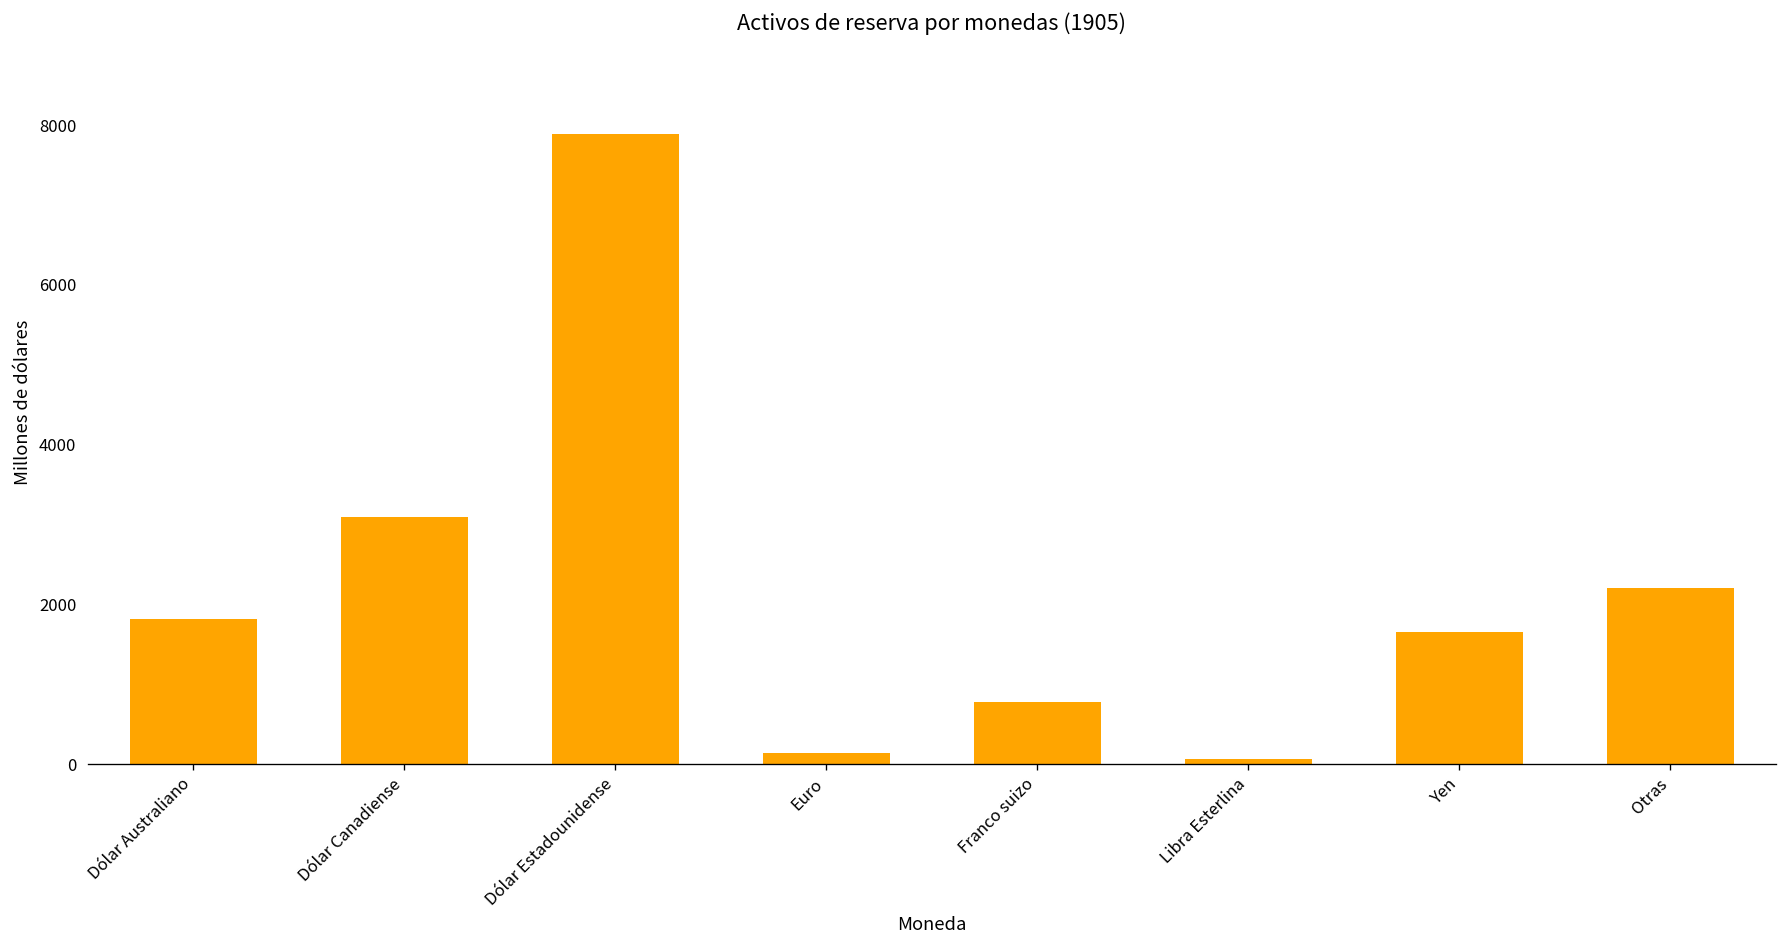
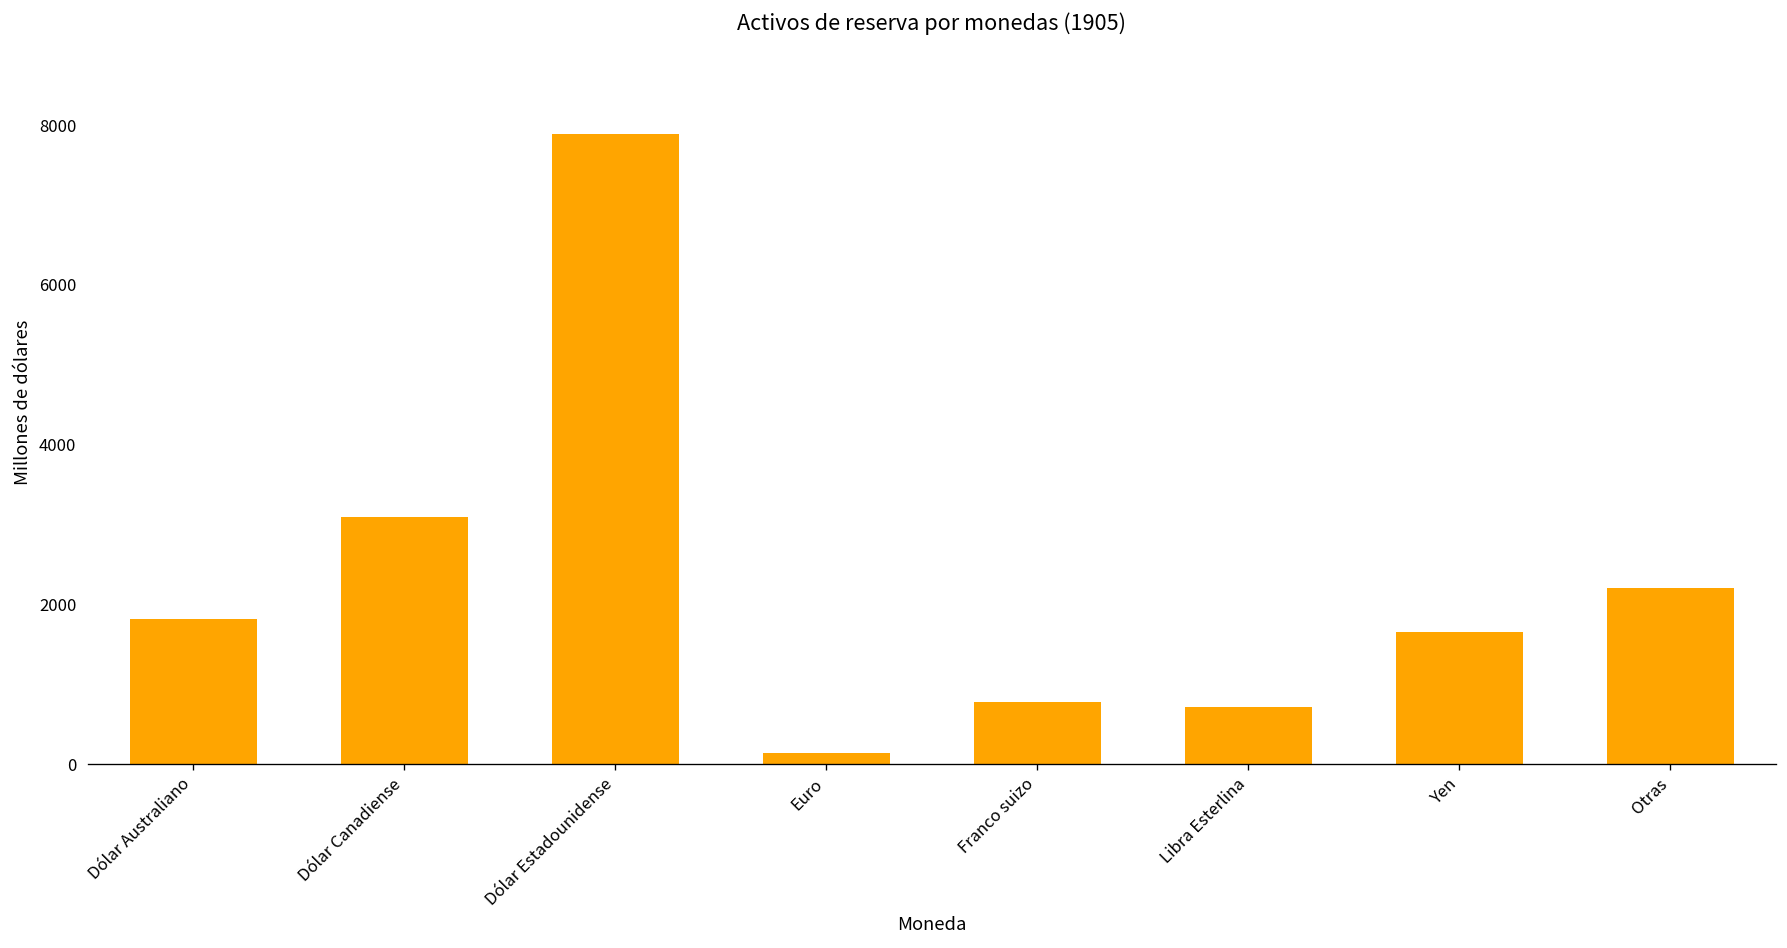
Libra Esterlina: 100 -> 700
